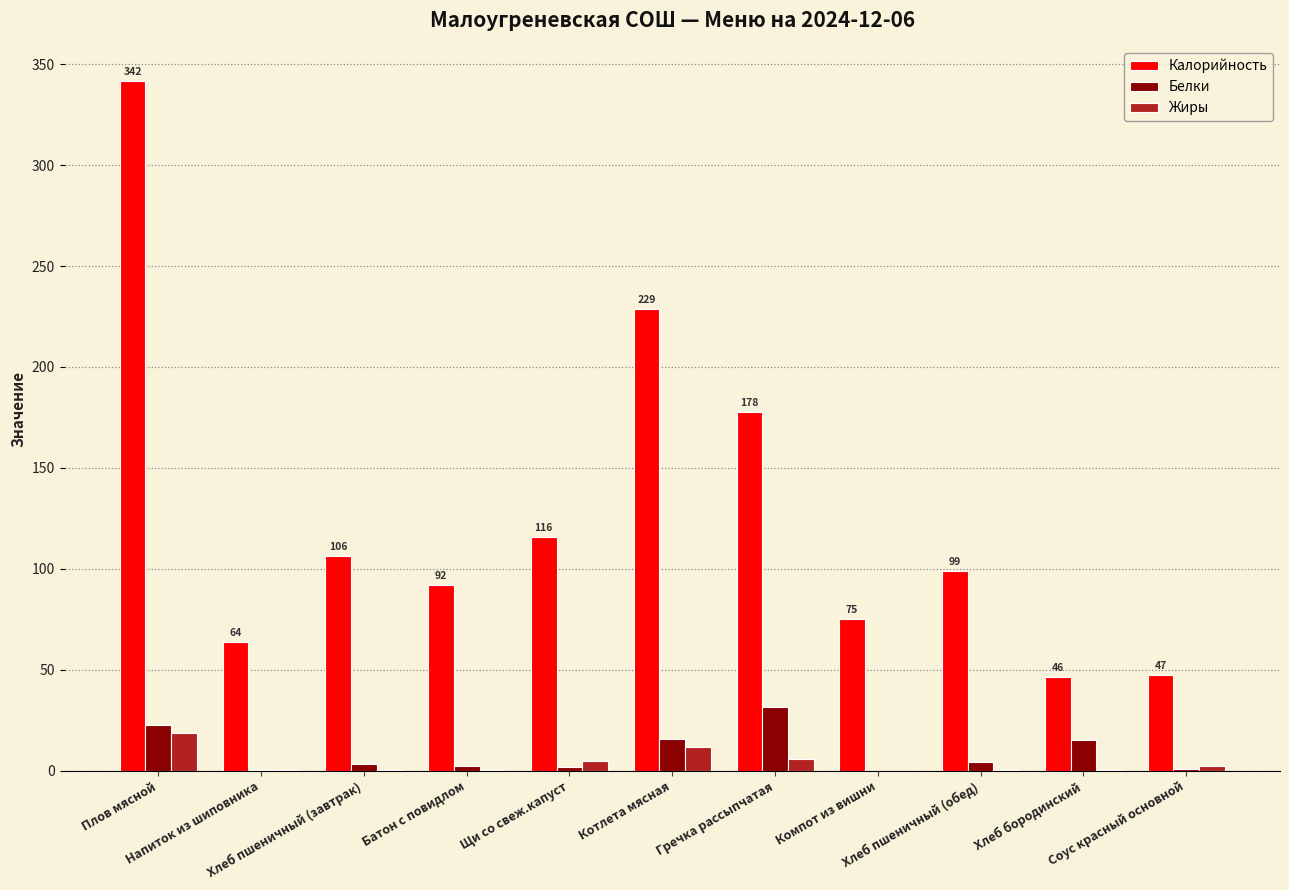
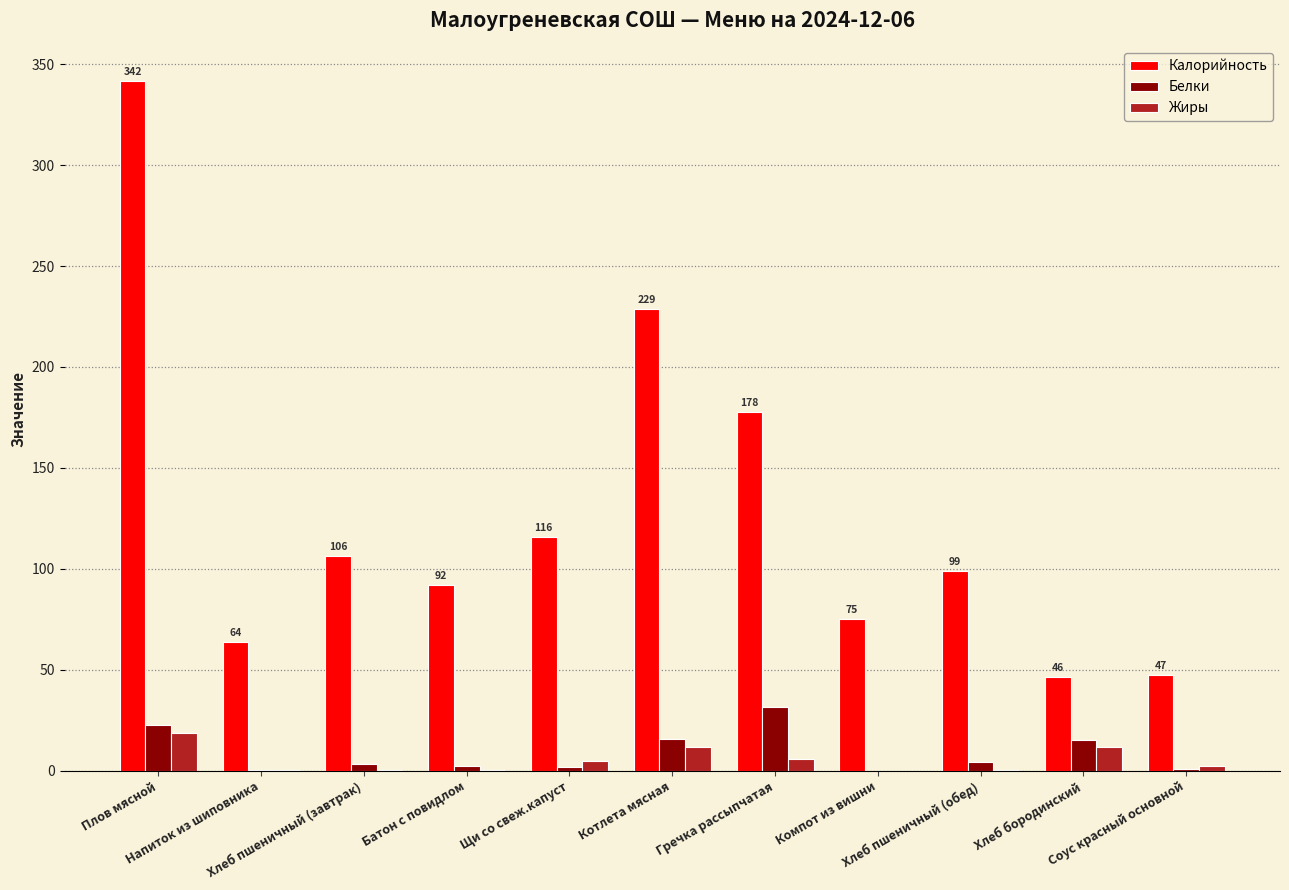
Жиры, Хлеб бородинский: 0 -> 12
